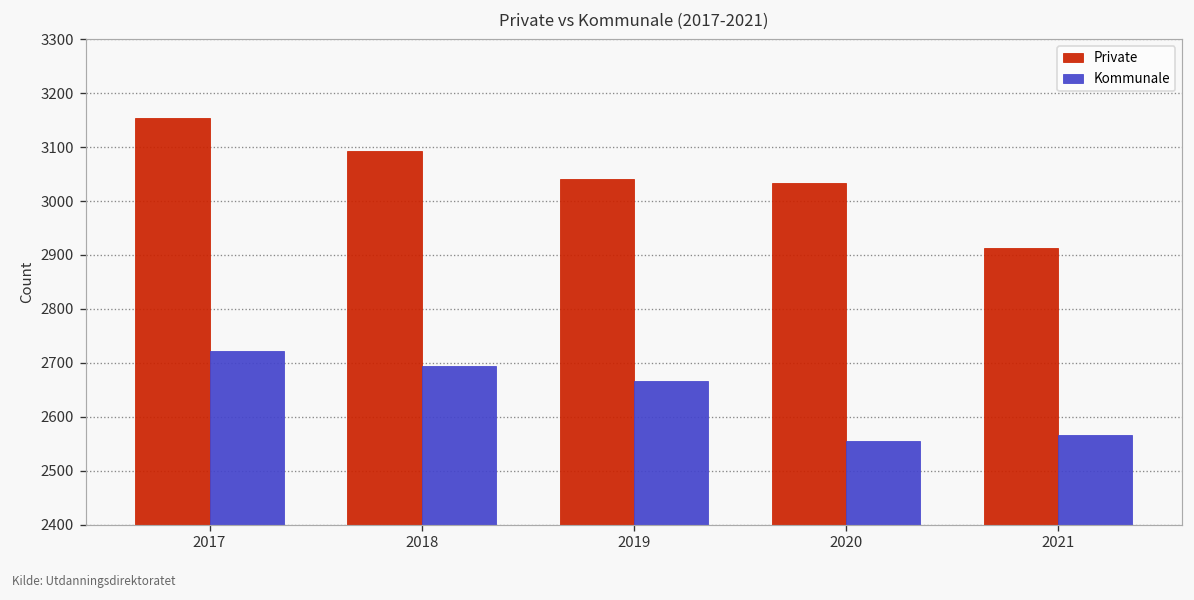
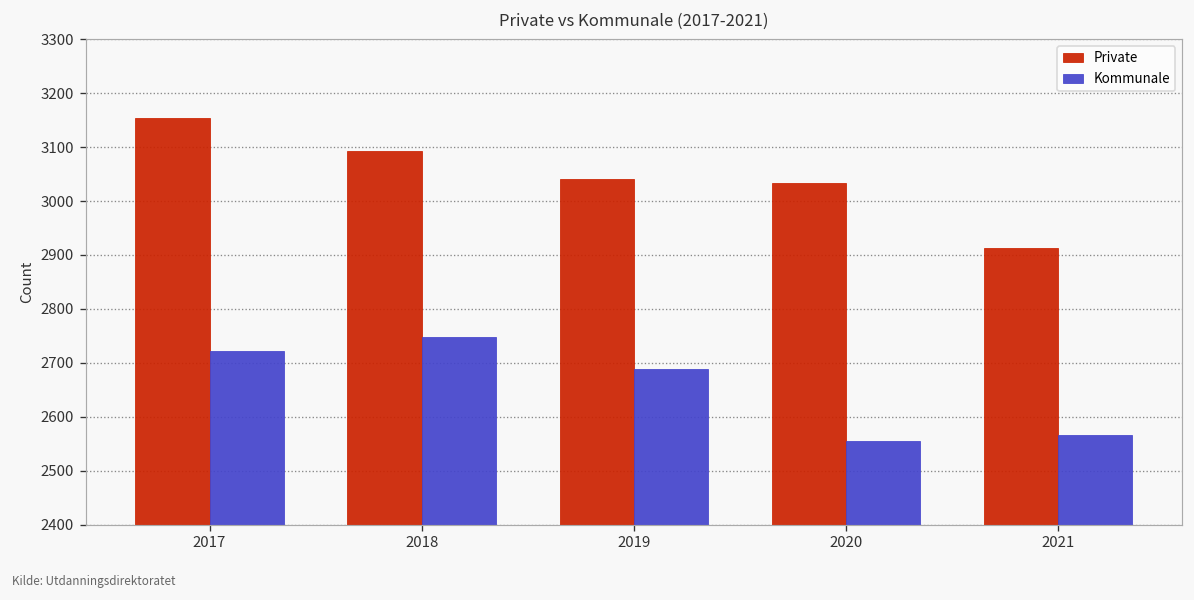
Kommunale, 2018: 2700 -> 2750
Kommunale, 2019: 2670 -> 2690
